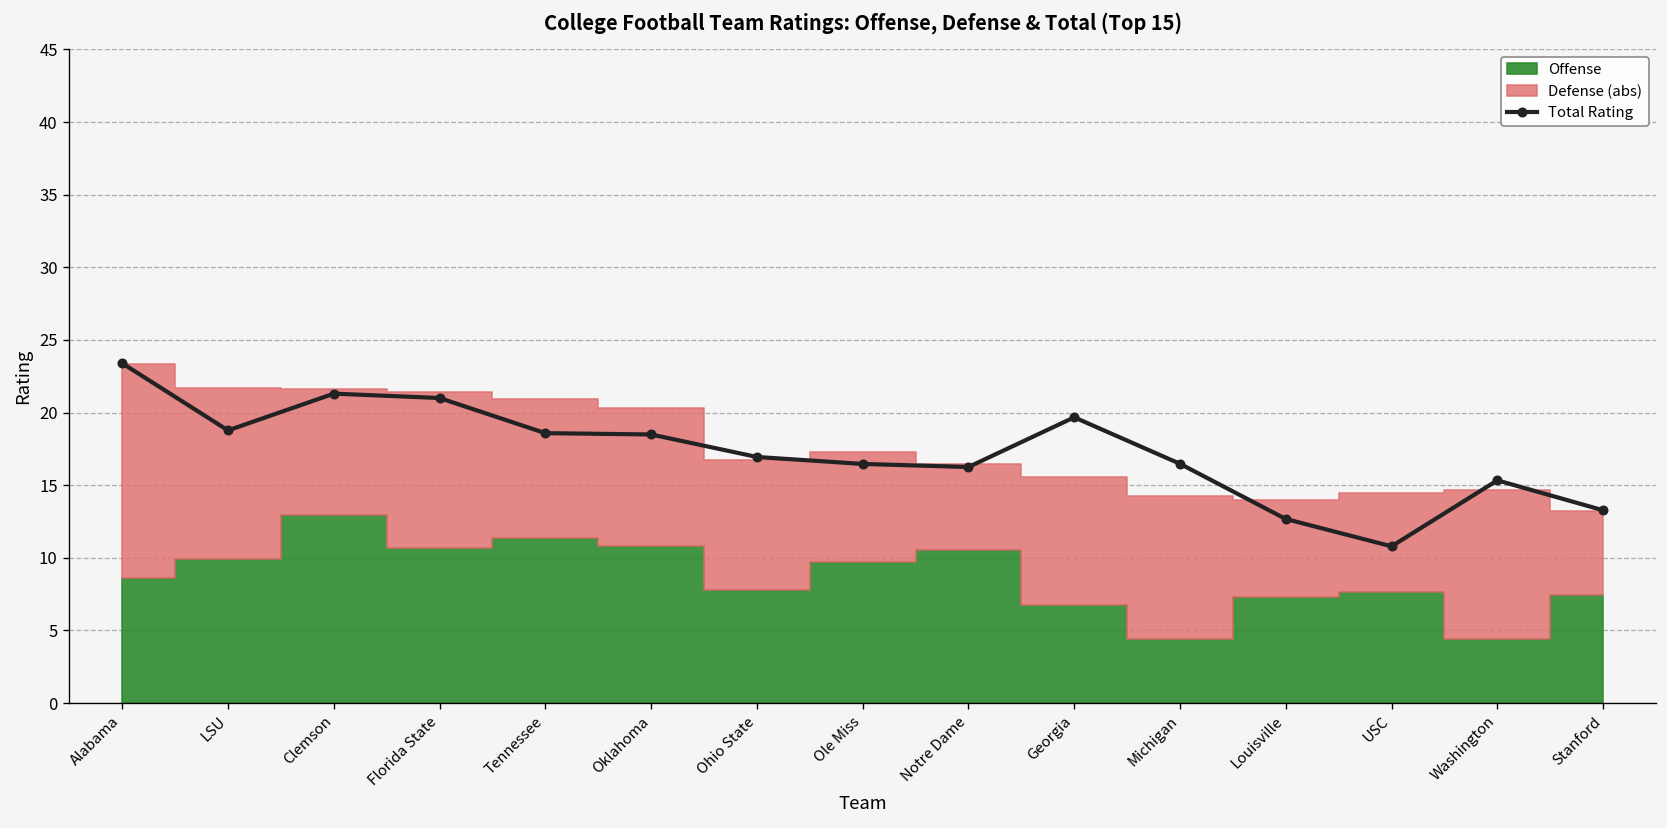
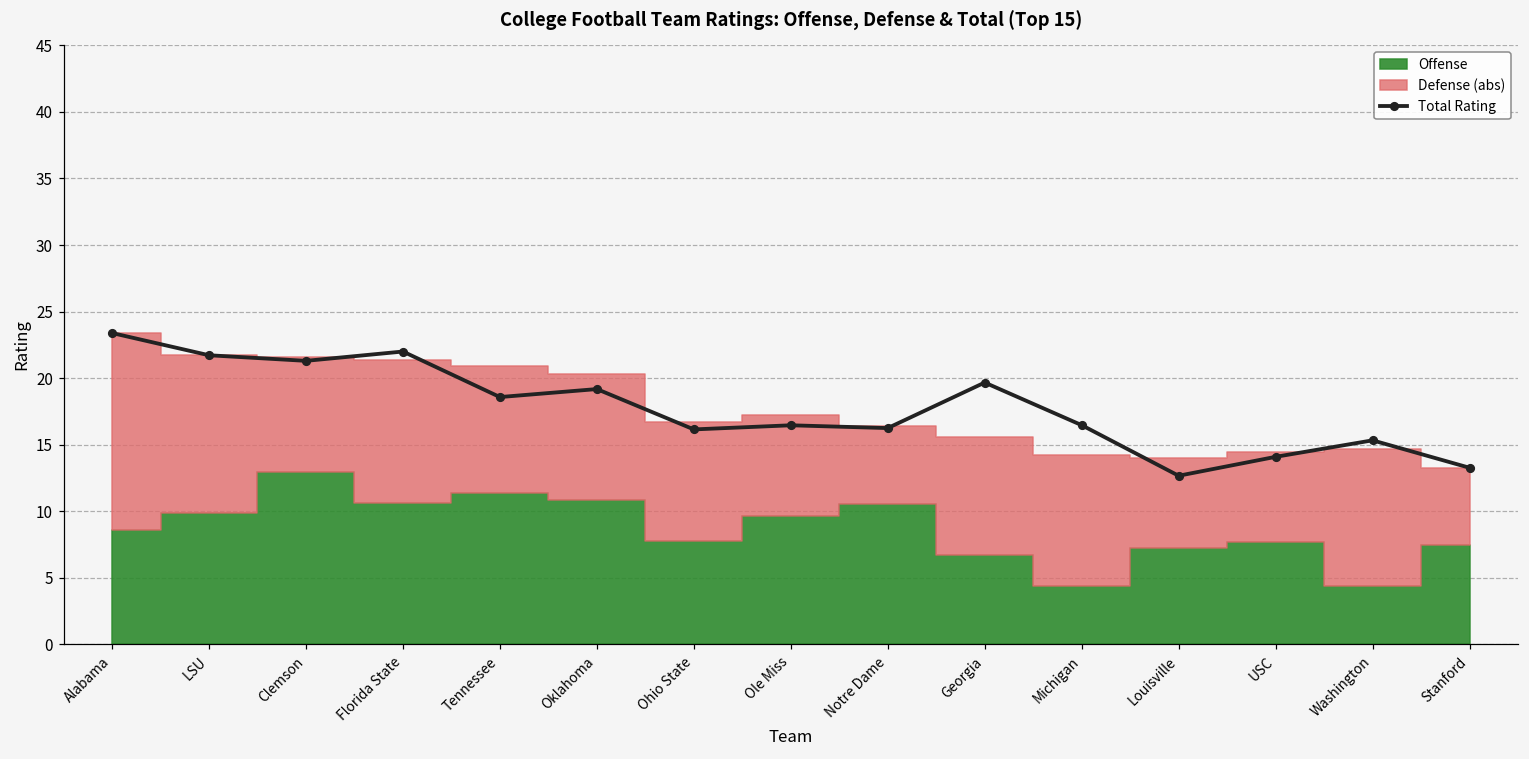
Total Rating, LSU: 18.8 -> 21.7
Total Rating, Florida State: 21 -> 22
Total Rating, Oklahoma: 18.5 -> 19.2
Total Rating, Ohio State: 16.9 -> 16.2
Total Rating, USC: 10.8 -> 14.1
